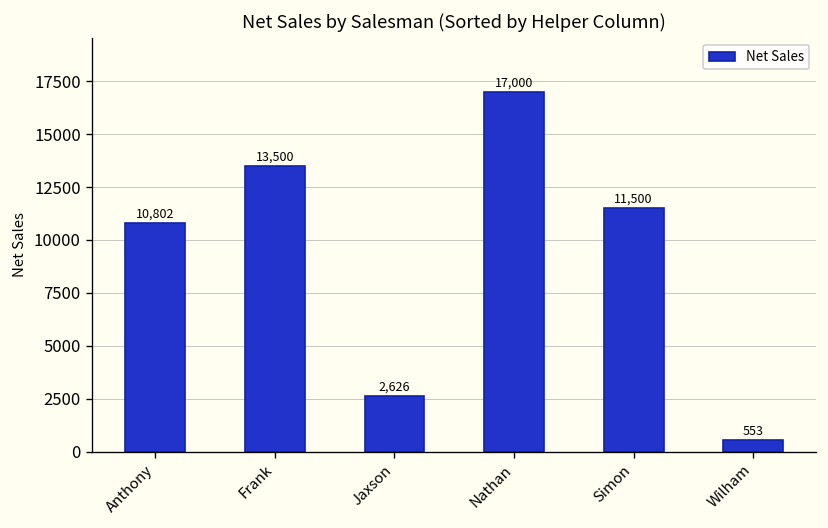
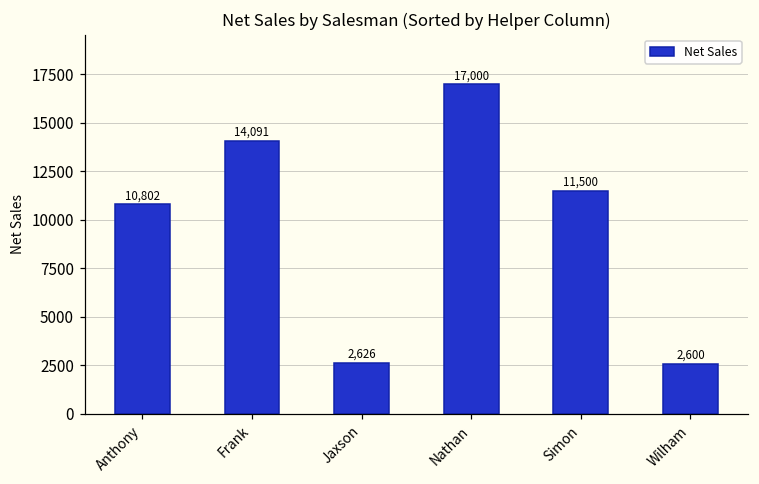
Frank: 13,500 -> 14,091
Wilham: 553 -> 2,600
